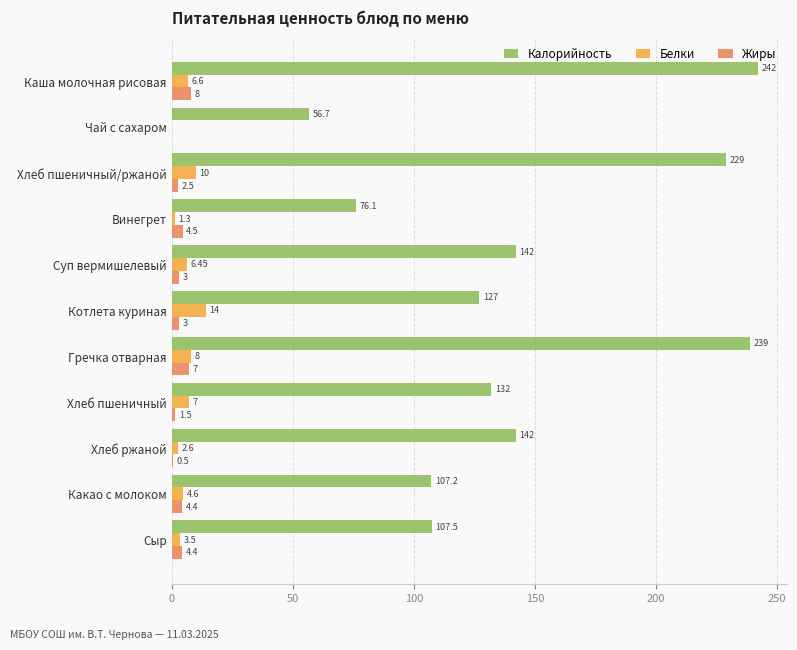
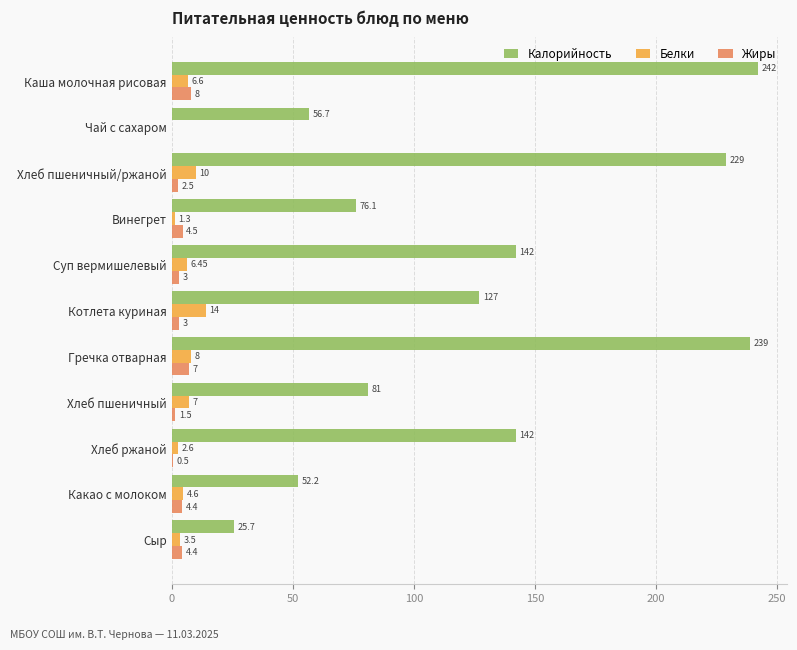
Калорийность, Хлеб пшеничный: 132 -> 81
Калорийность, Какао с молоком: 107.2 -> 52.2
Калорийность, Сыр: 107.5 -> 25.7
